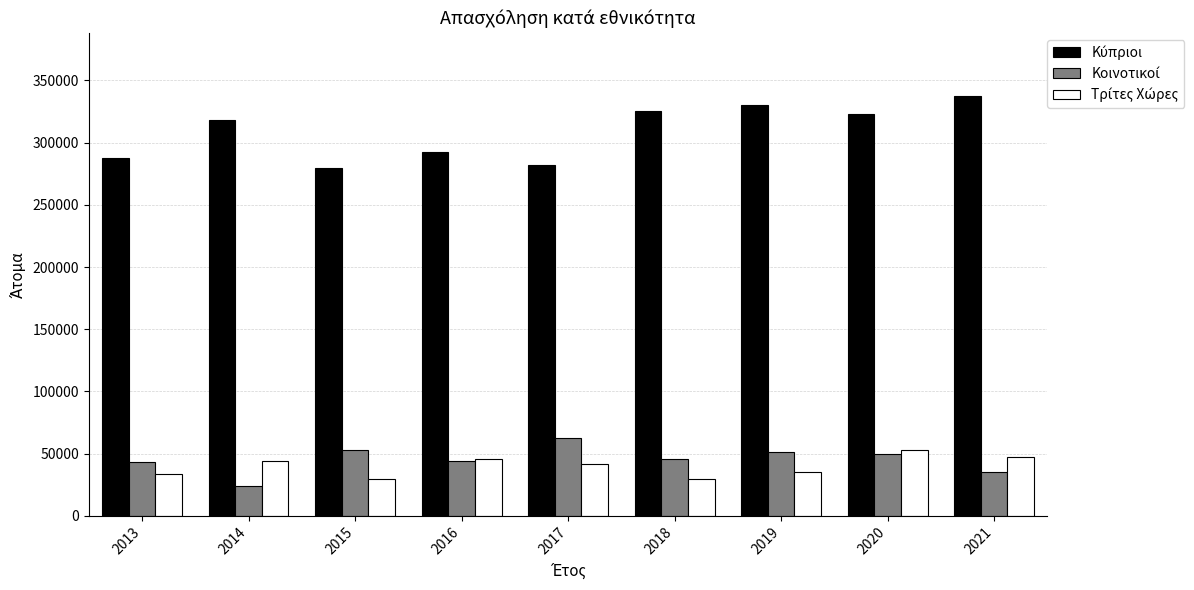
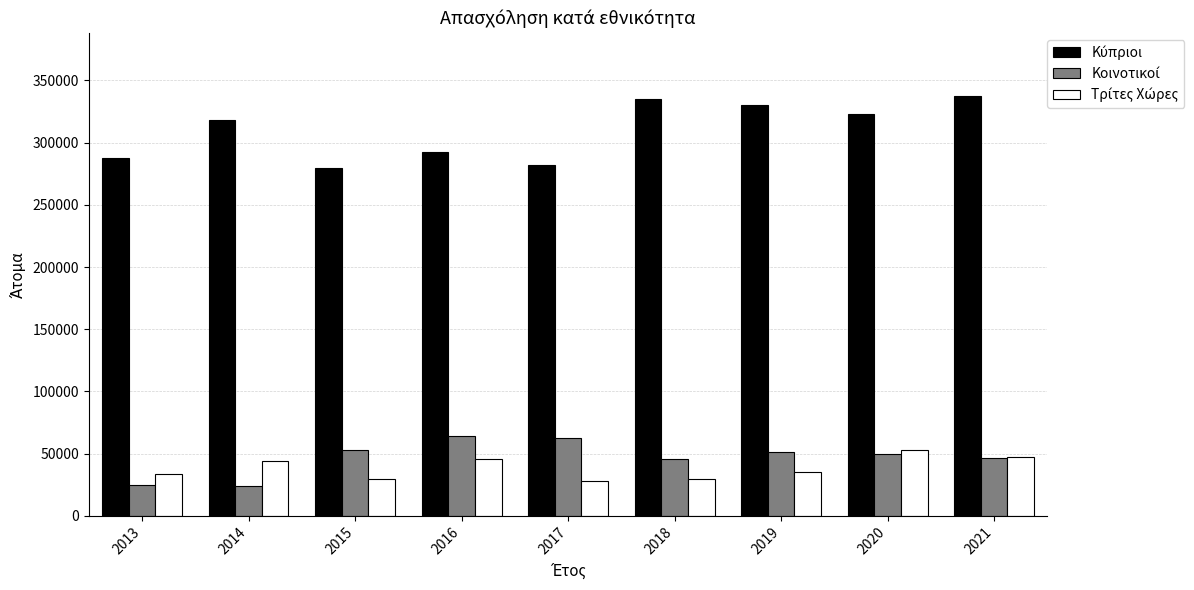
Κοινοτικοί, 2013: 44000 -> 25000
Κοινοτικοί, 2016: 44000 -> 64000
Τρίτες Χώρες, 2017: 42000 -> 28000
Κύπριοι, 2018: 326000 -> 335000
Κοινοτικοί, 2021: 35000 -> 46000
